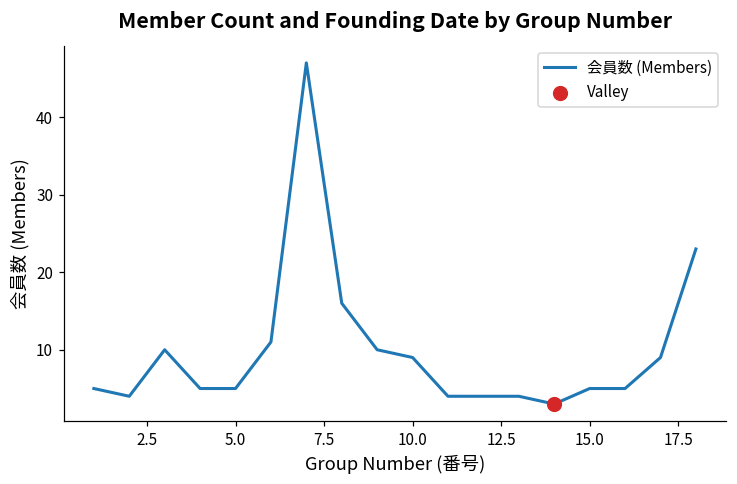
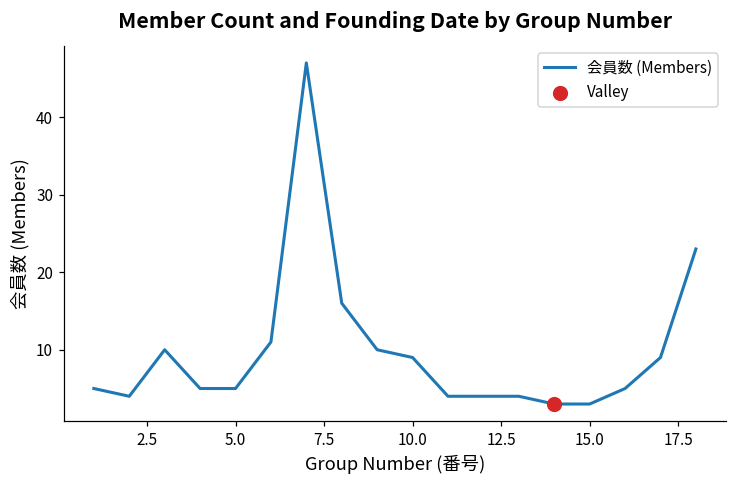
会員数 (Members), 15.0: 5 -> 3
